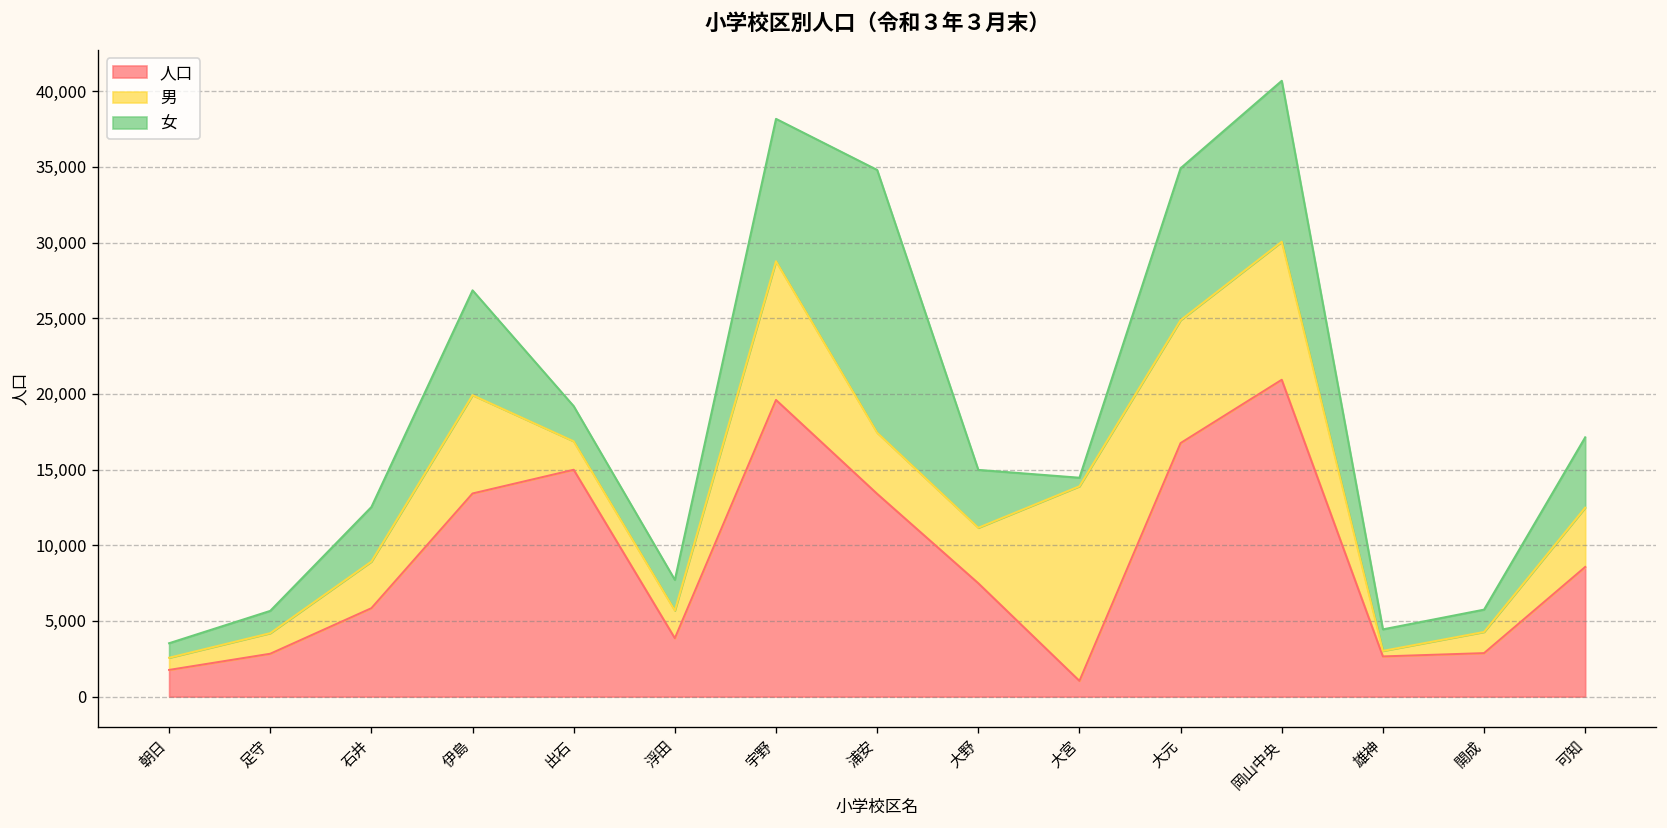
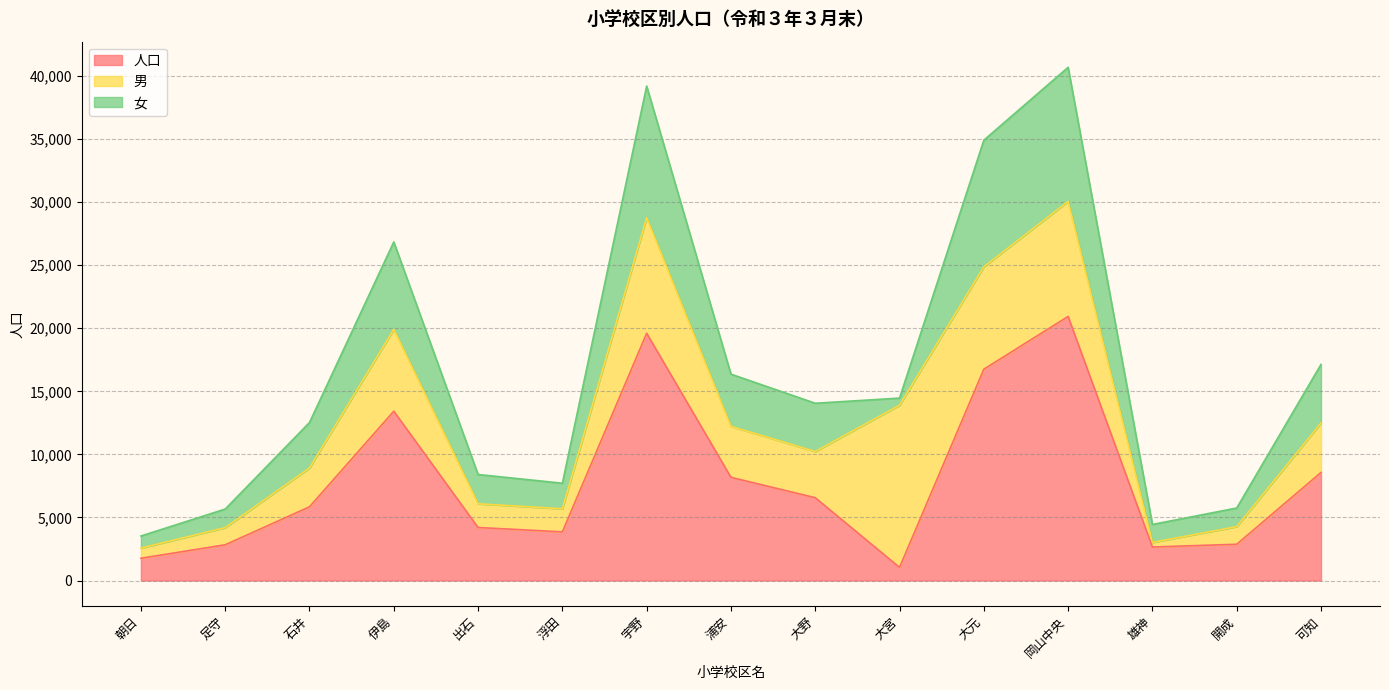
人口, 出石: 15,000 -> 4,200
女, 宇野: 9,400 -> 10,400
人口, 浦安: 13,400 -> 8,200
女, 浦安: 17,400 -> 4,100
人口, 大野: 7,500 -> 6,600
